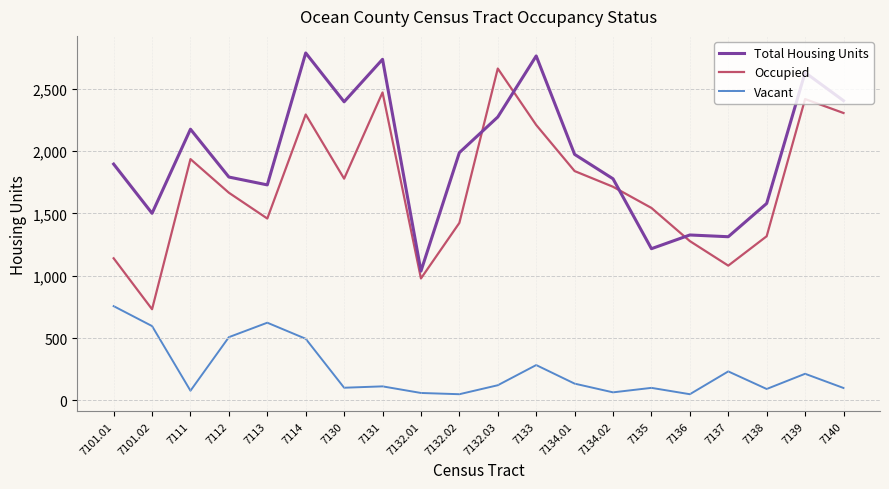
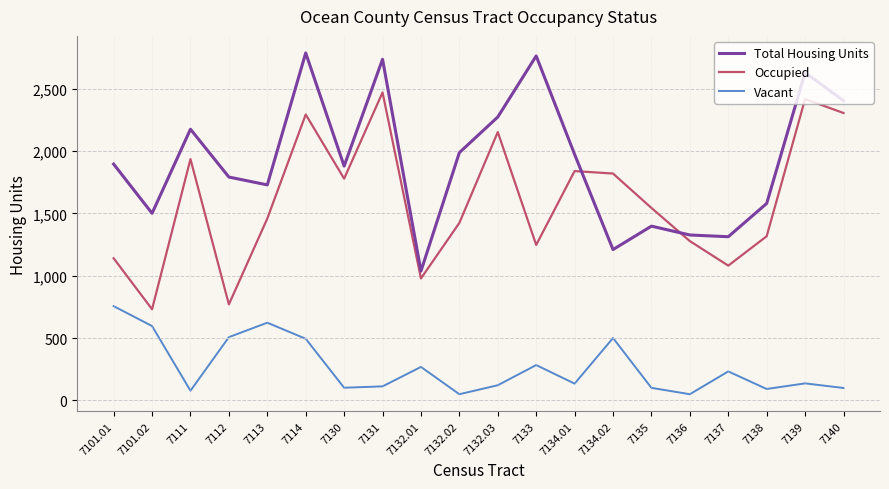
Occupied, 7112: 1,670 -> 770
Total Housing Units, 7130: 2,400 -> 1,880
Vacant, 7132.01: 60 -> 270
Occupied, 7132.03: 2,660 -> 2,150
Occupied, 7133: 2,210 -> 1,250
Total Housing Units, 7134.02: 1,780 -> 1,210
Occupied, 7134.02: 1,710 -> 1,820
Vacant, 7134.02: 60 -> 500
Total Housing Units, 7135: 1,220 -> 1,400
Vacant, 7139: 210 -> 140
